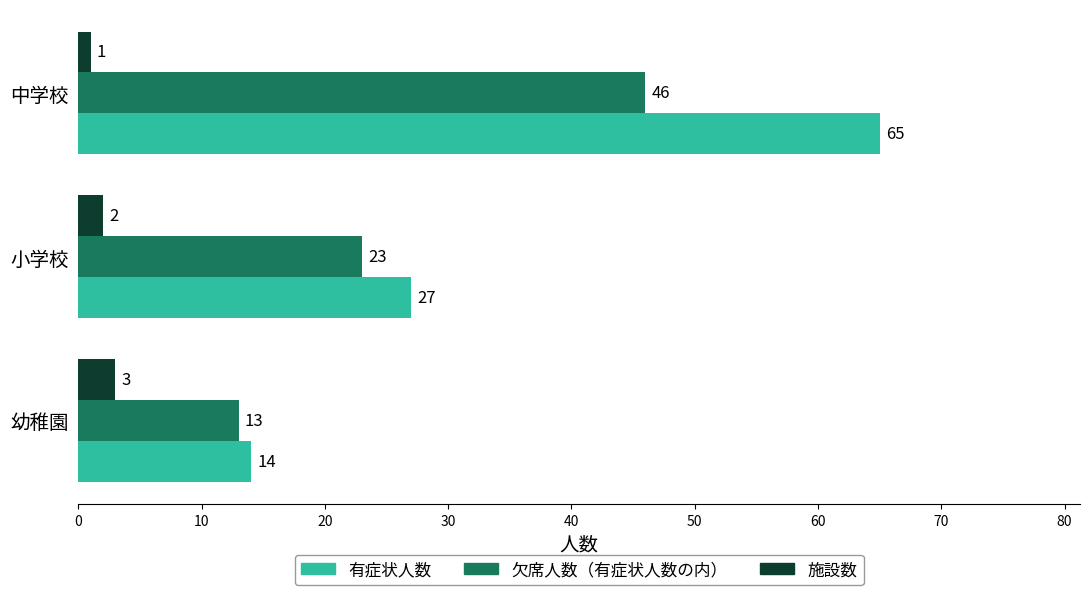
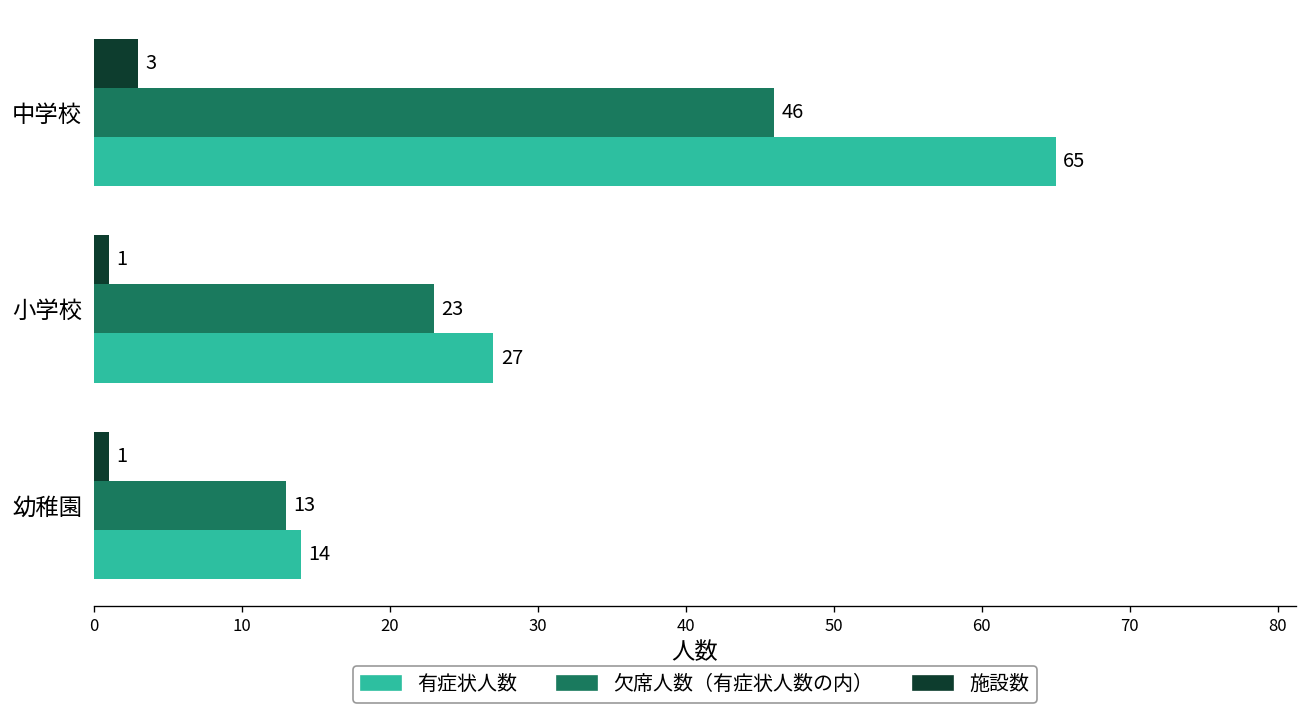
施設数, 中学校: 1 -> 3
施設数, 小学校: 2 -> 1
施設数, 幼稚園: 3 -> 1
